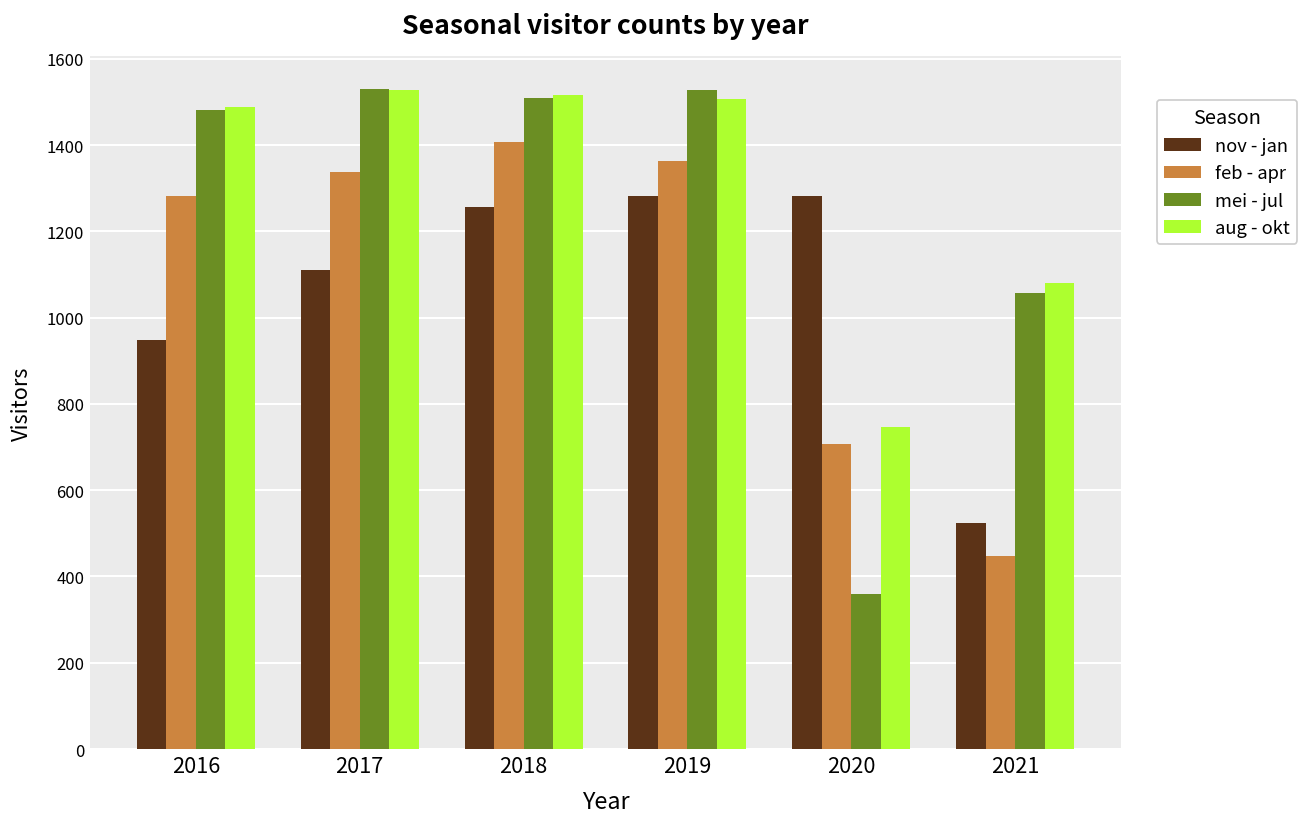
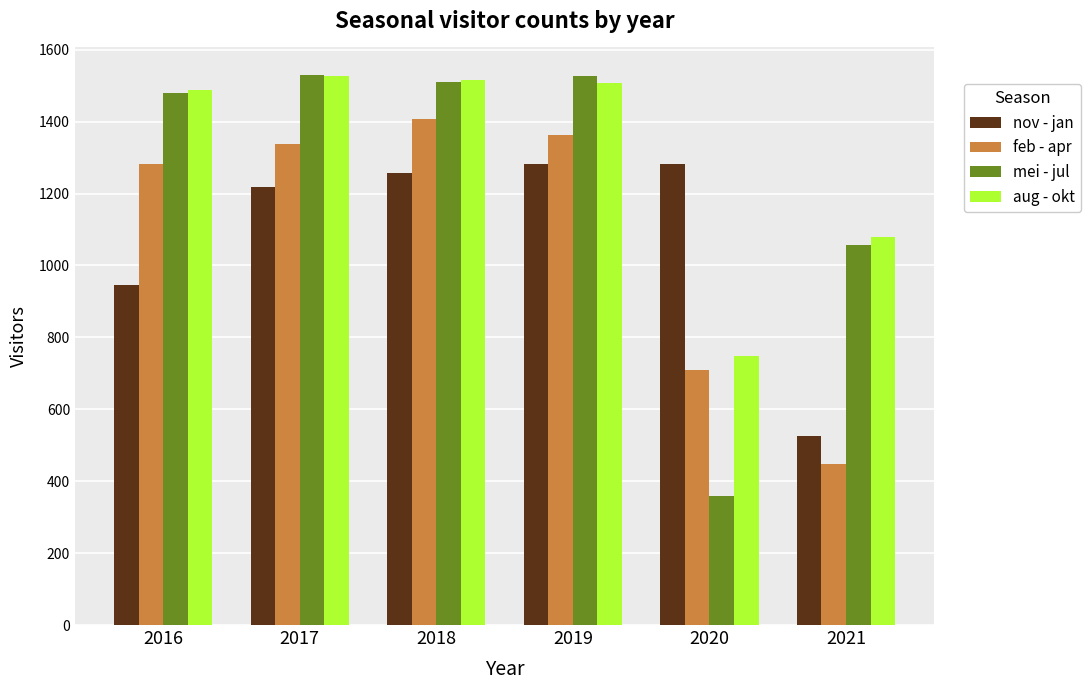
nov - jan, 2017: 1110 -> 1220
